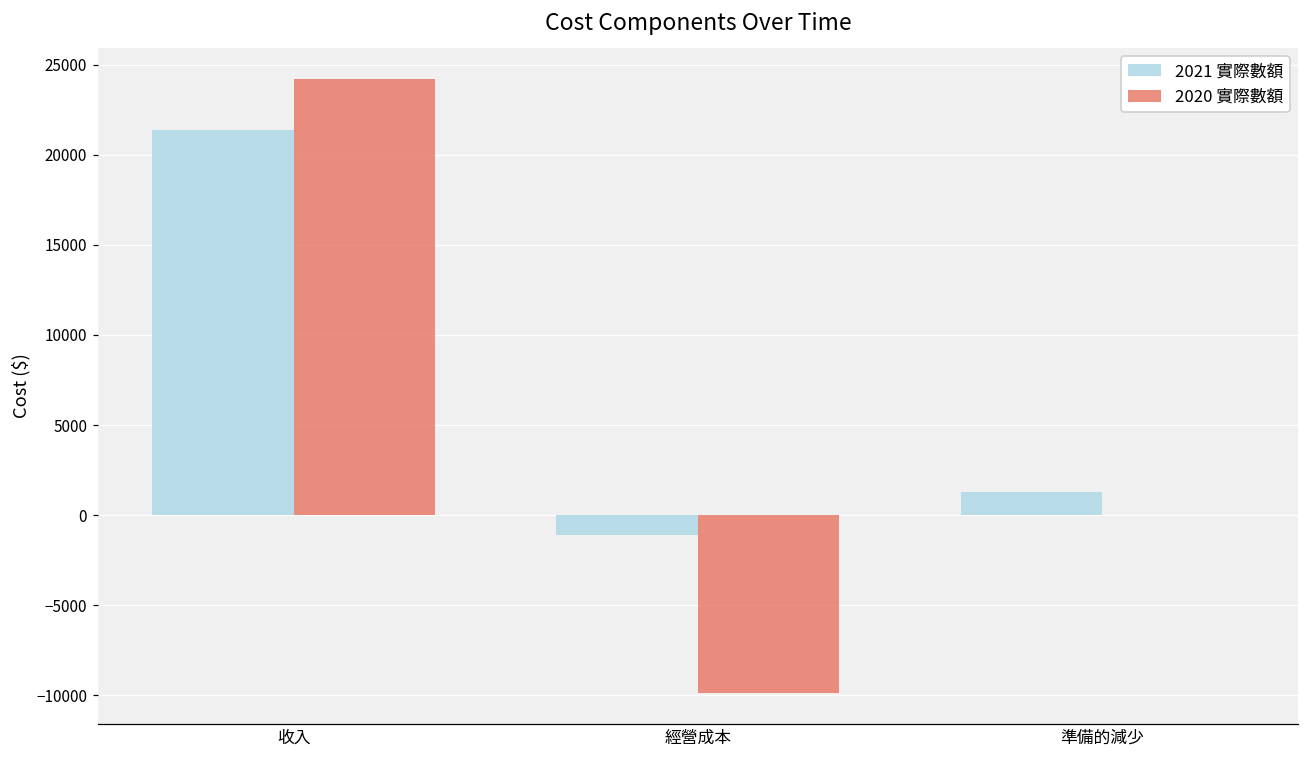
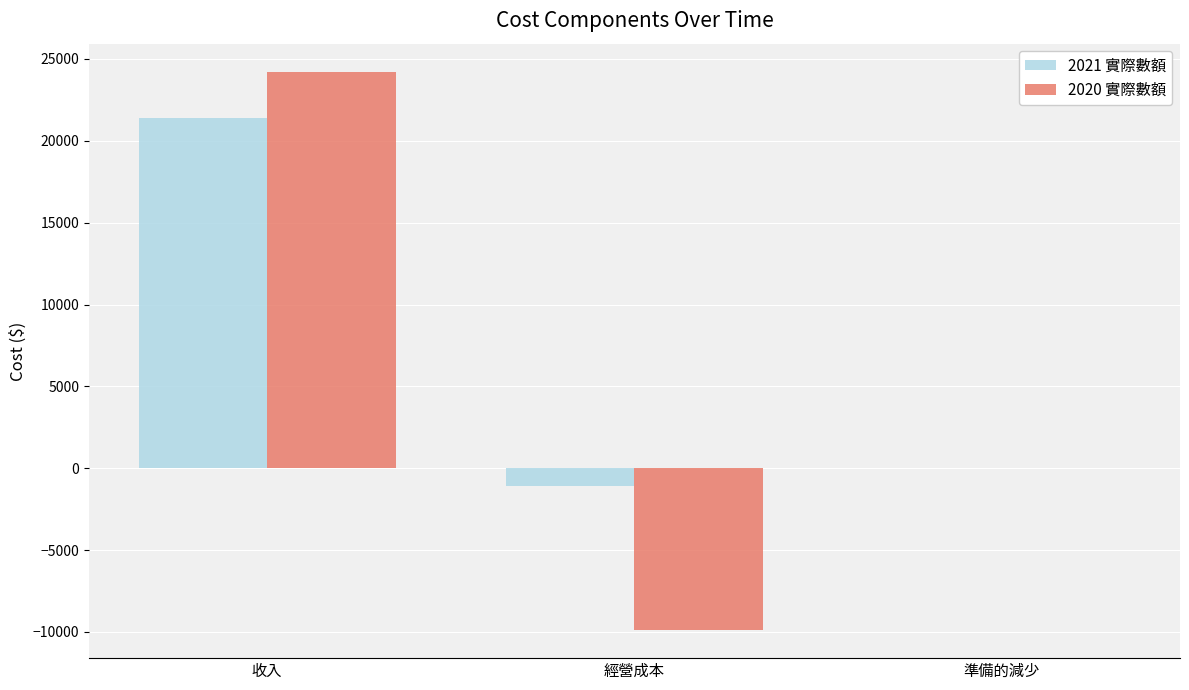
2021 實際數額, 準備的減少: 1300 -> 0
